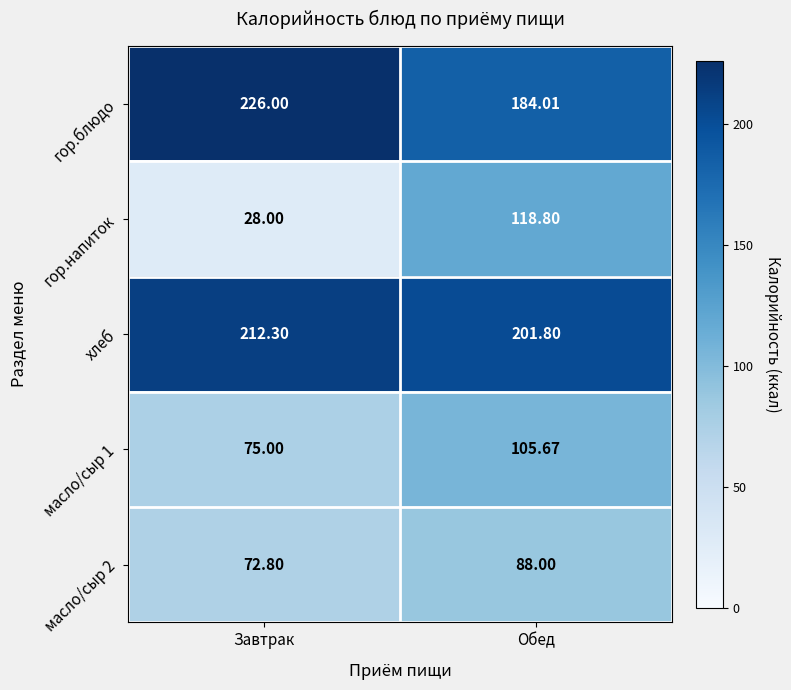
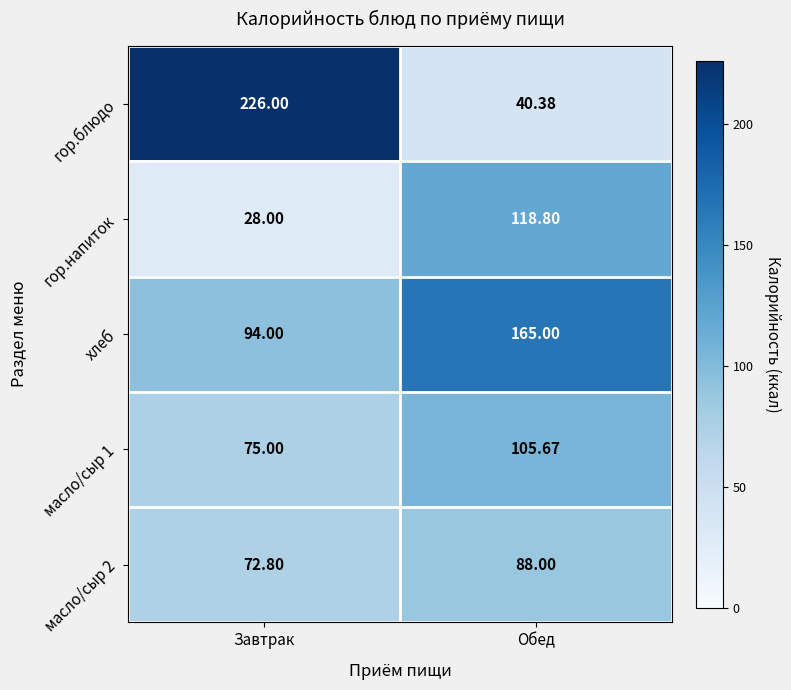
гор.блюдо, Обед: 184.01 -> 40.38
хлеб, Завтрак: 212.30 -> 94.00
хлеб, Обед: 201.80 -> 165.00
